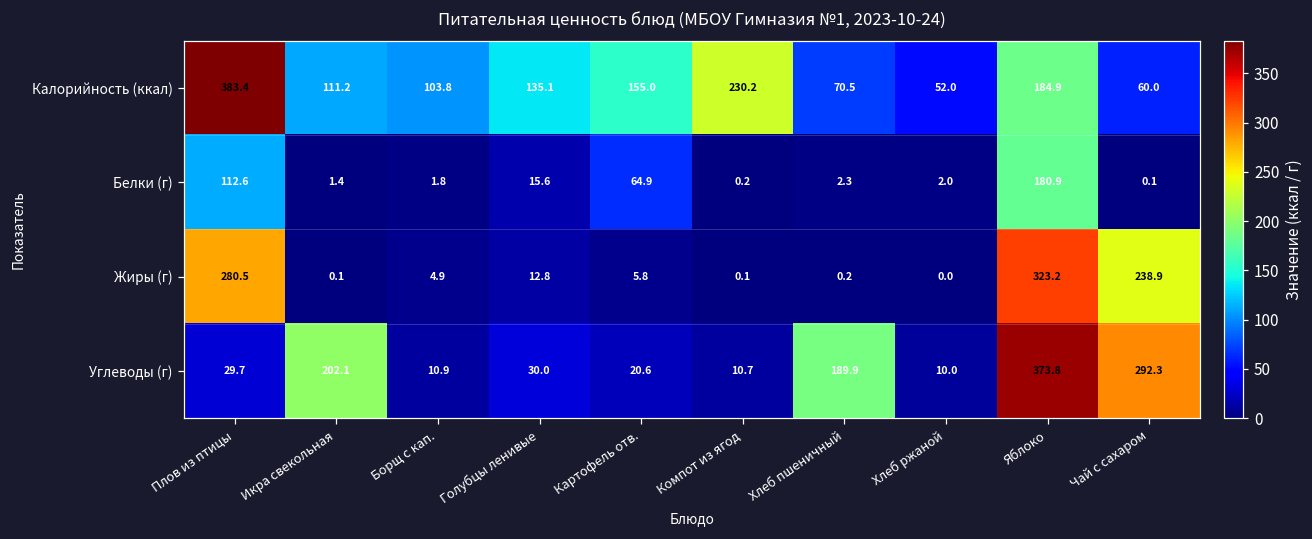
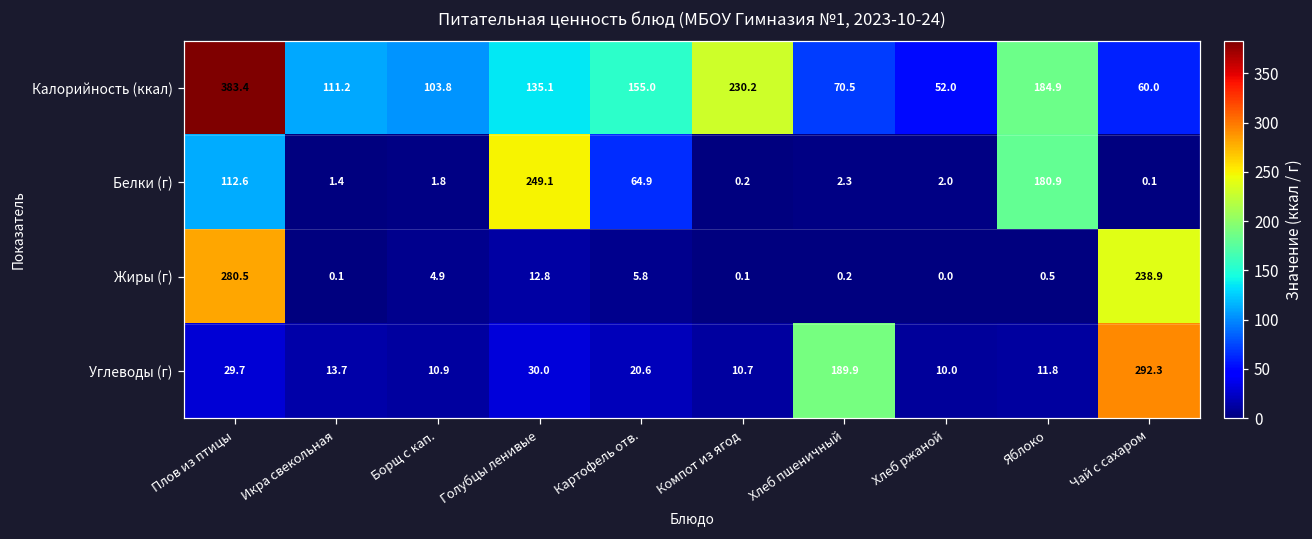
Белки (г), Голубцы ленивые: 15.6 -> 249.1
Жиры (г), Яблоко: 323.2 -> 0.5
Углеводы (г), Икра свекольная: 202.1 -> 13.7
Углеводы (г), Яблоко: 373.8 -> 11.8
